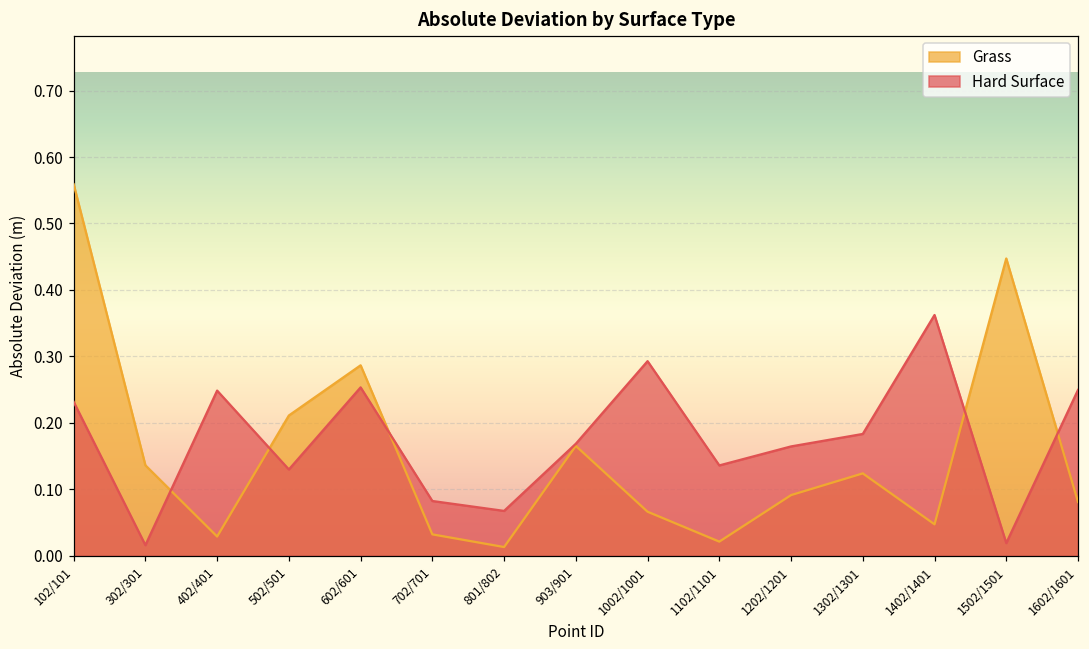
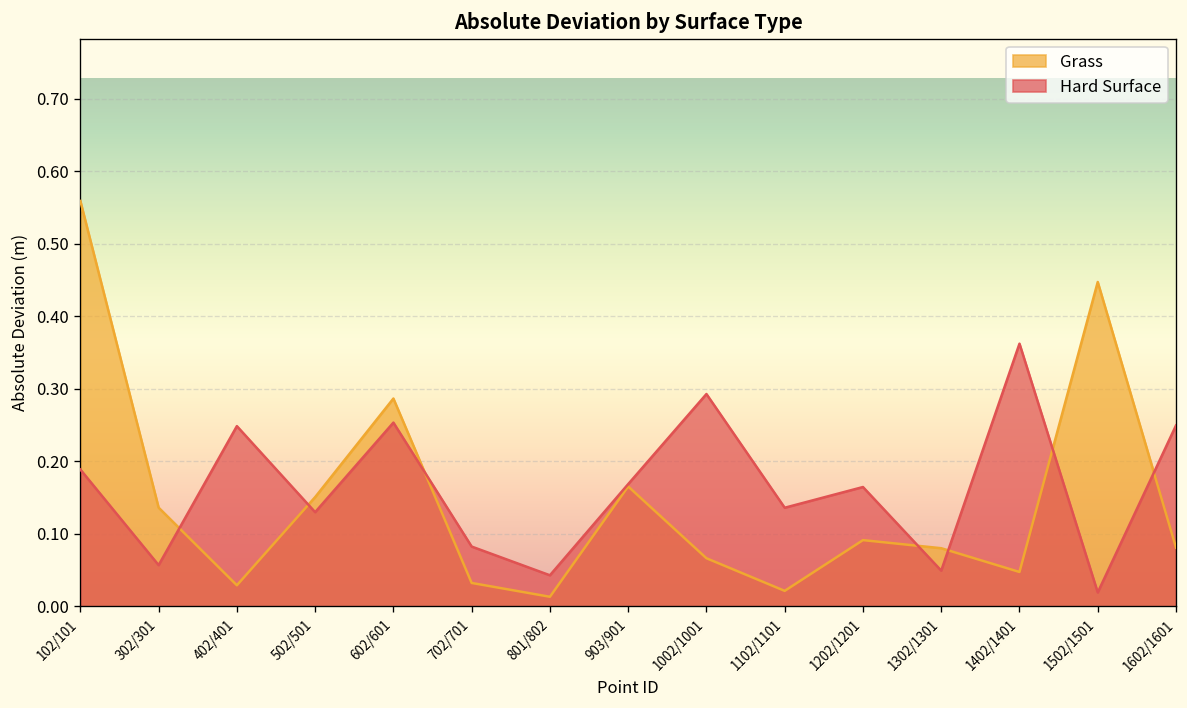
Hard Surface, 102/101: 0.23 -> 0.19
Hard Surface, 302/301: 0.02 -> 0.06
Grass, 502/501: 0.21 -> 0.15
Hard Surface, 801/802: 0.07 -> 0.04
Grass, 1302/1301: 0.12 -> 0.08
Hard Surface, 1302/1301: 0.18 -> 0.05
